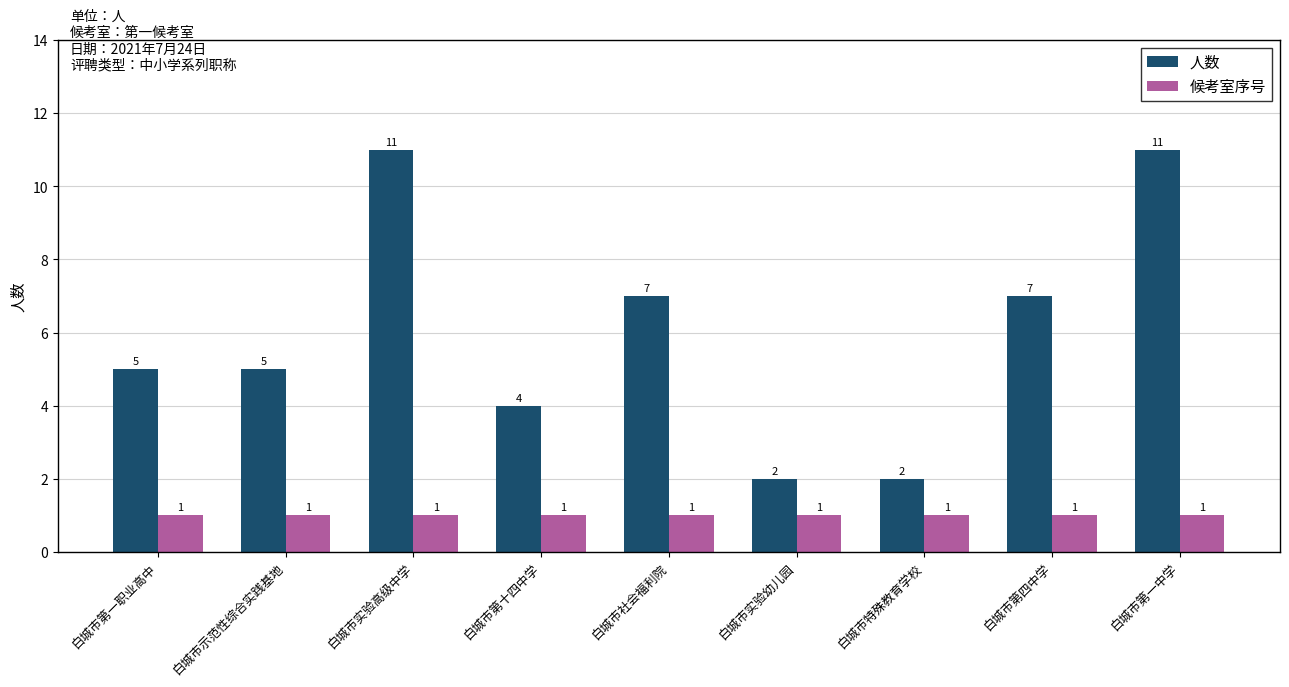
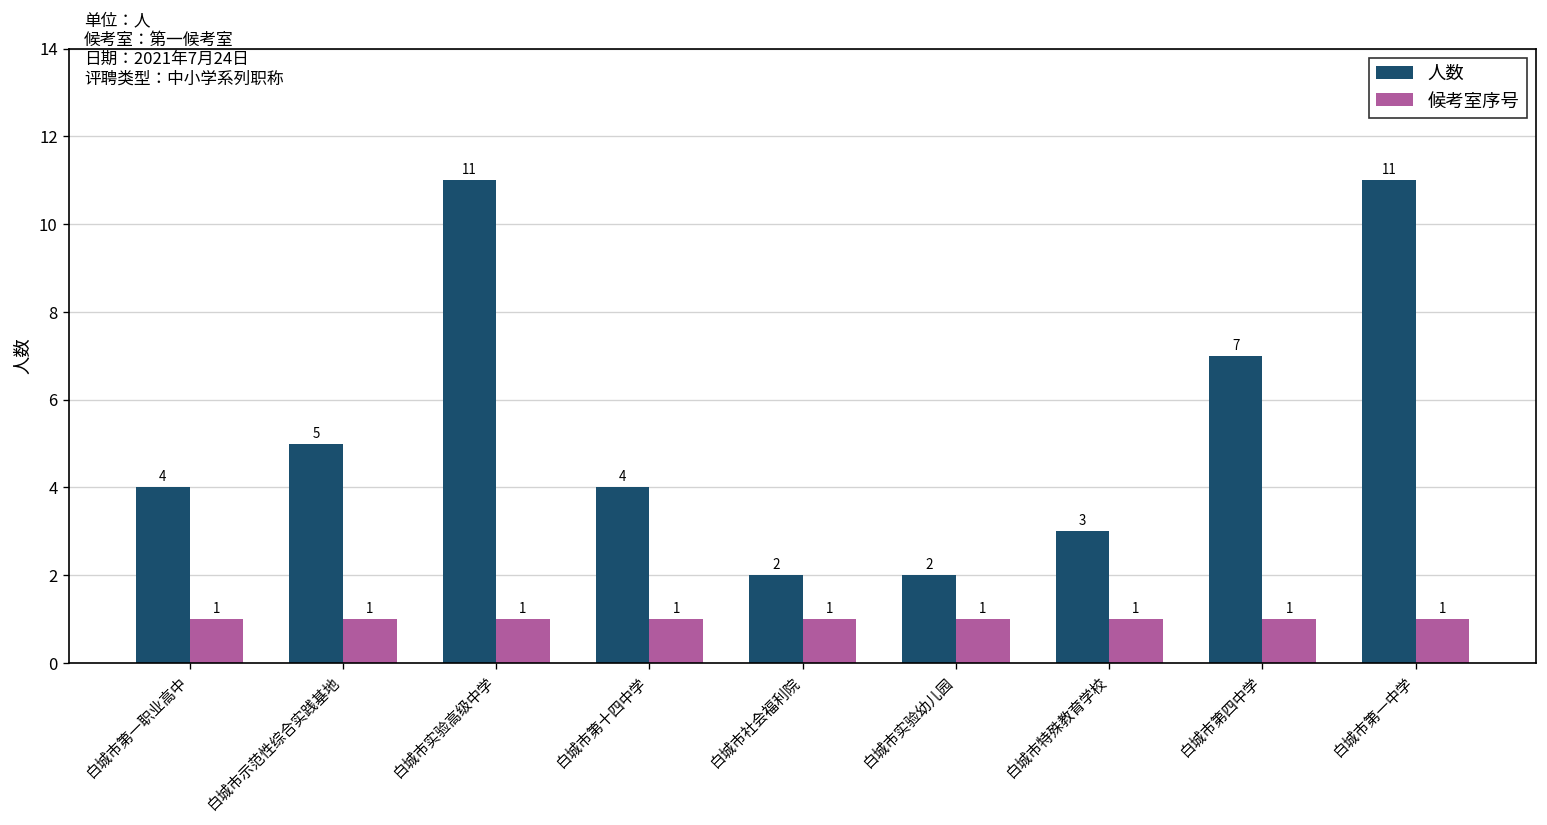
人数, 白城市第一职业高中: 5 -> 4
人数, 白城市社会福利院: 7 -> 2
人数, 白城市特殊教育学校: 2 -> 3
